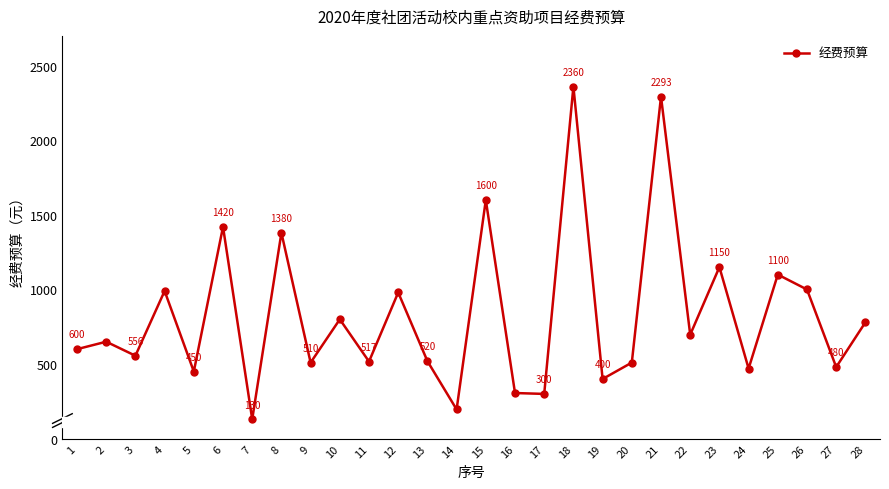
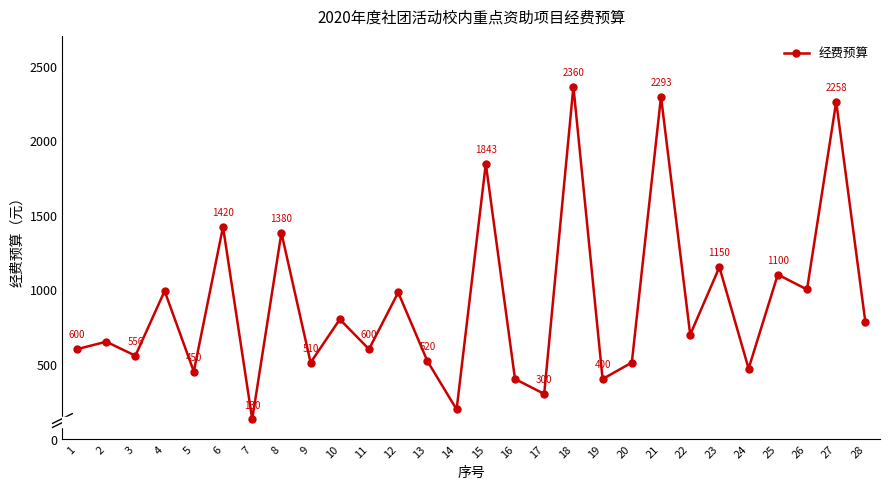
11: 517 -> 600
15: 1600 -> 1843
16: 310 -> 400
27: 480 -> 2258
